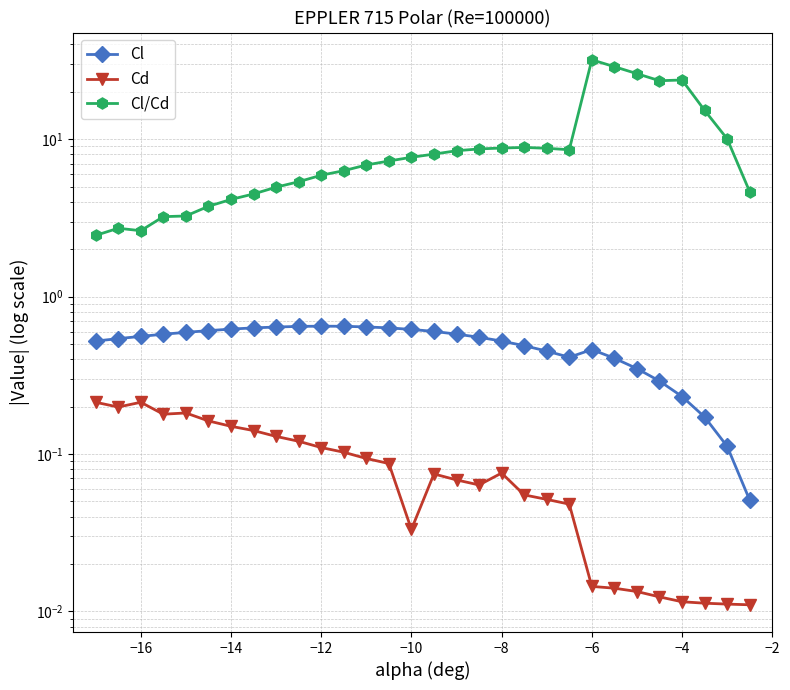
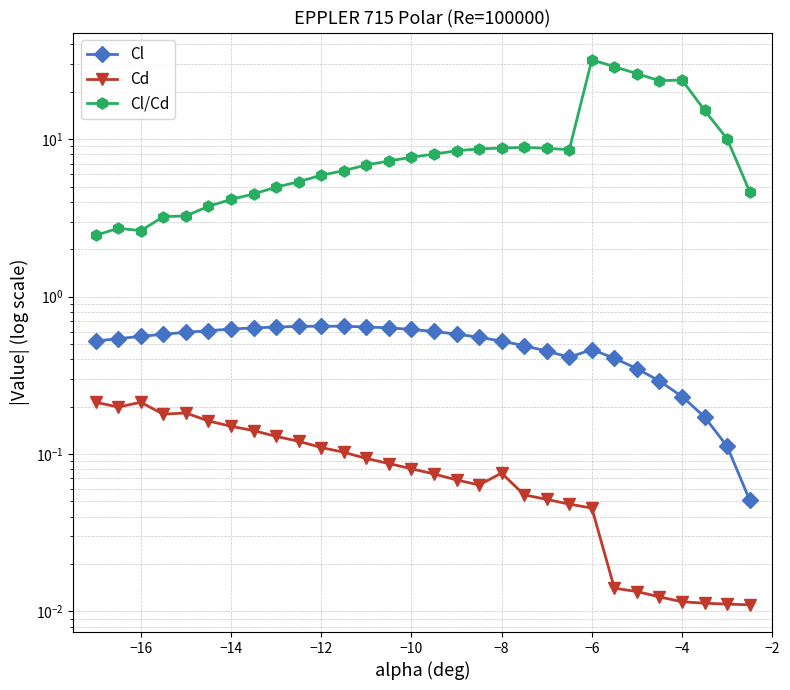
Cd, −10: 0.033 -> 0.08
Cd, −6: 0.014 -> 0.045
